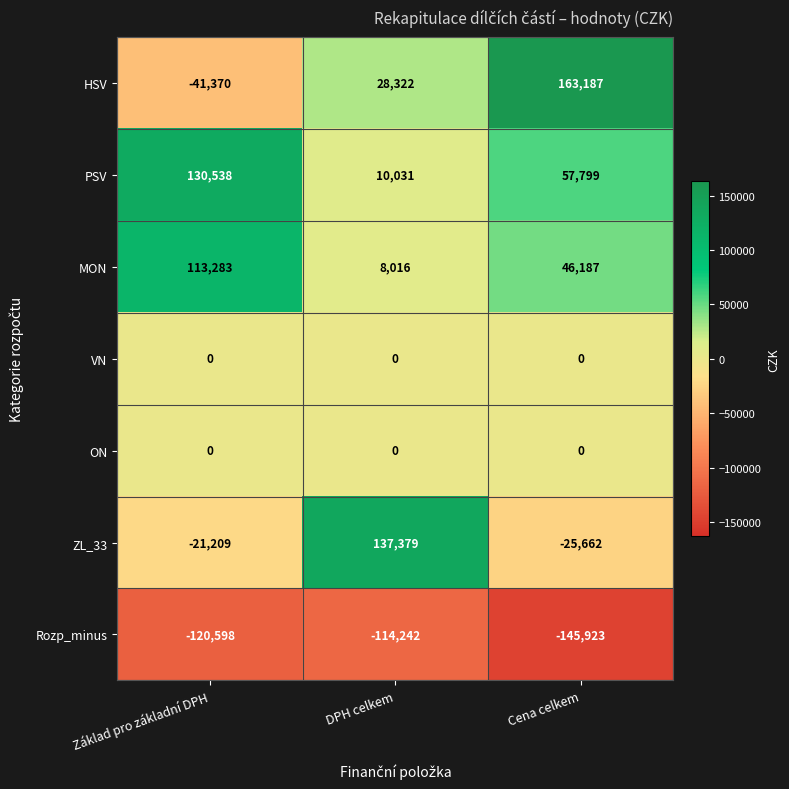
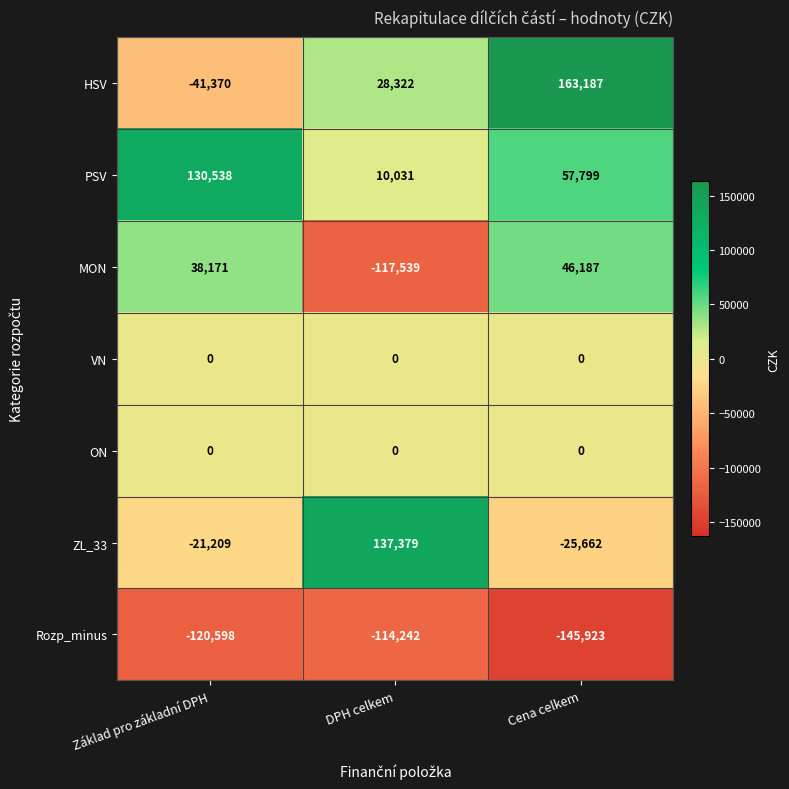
MON, Základ pro základní DPH: 113,283 -> 38,171
MON, DPH celkem: 8,016 -> -117,539
